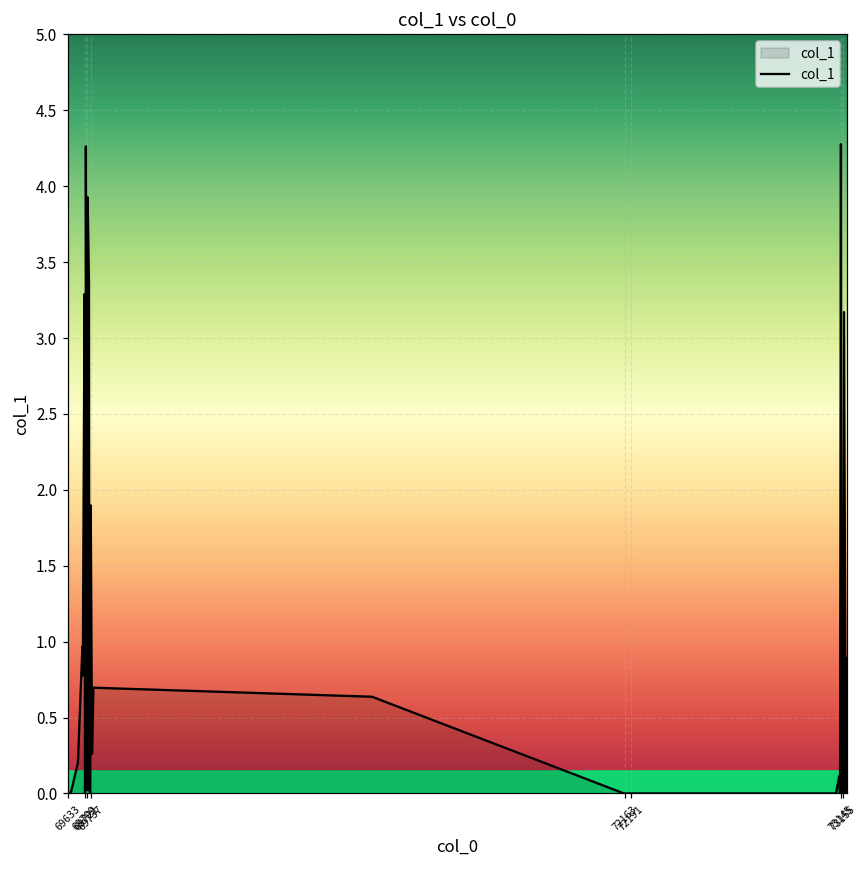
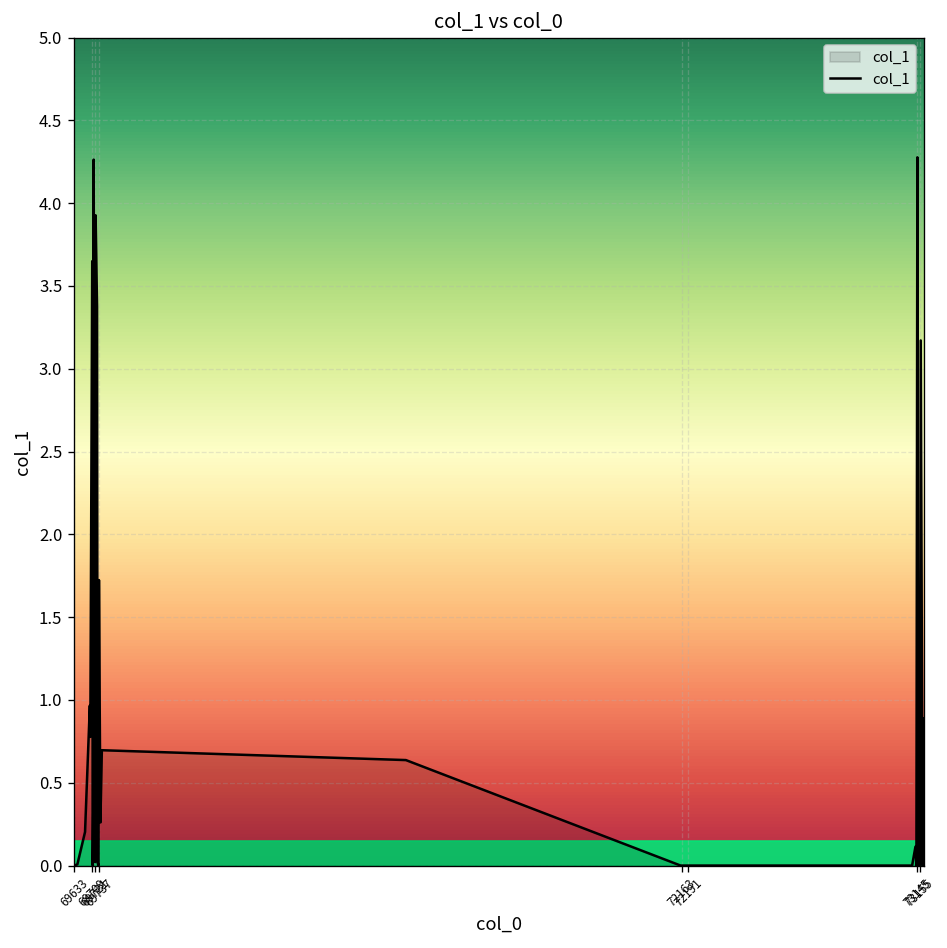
69709: 3.29 -> 3.65
69737: 1.90 -> 1.72
